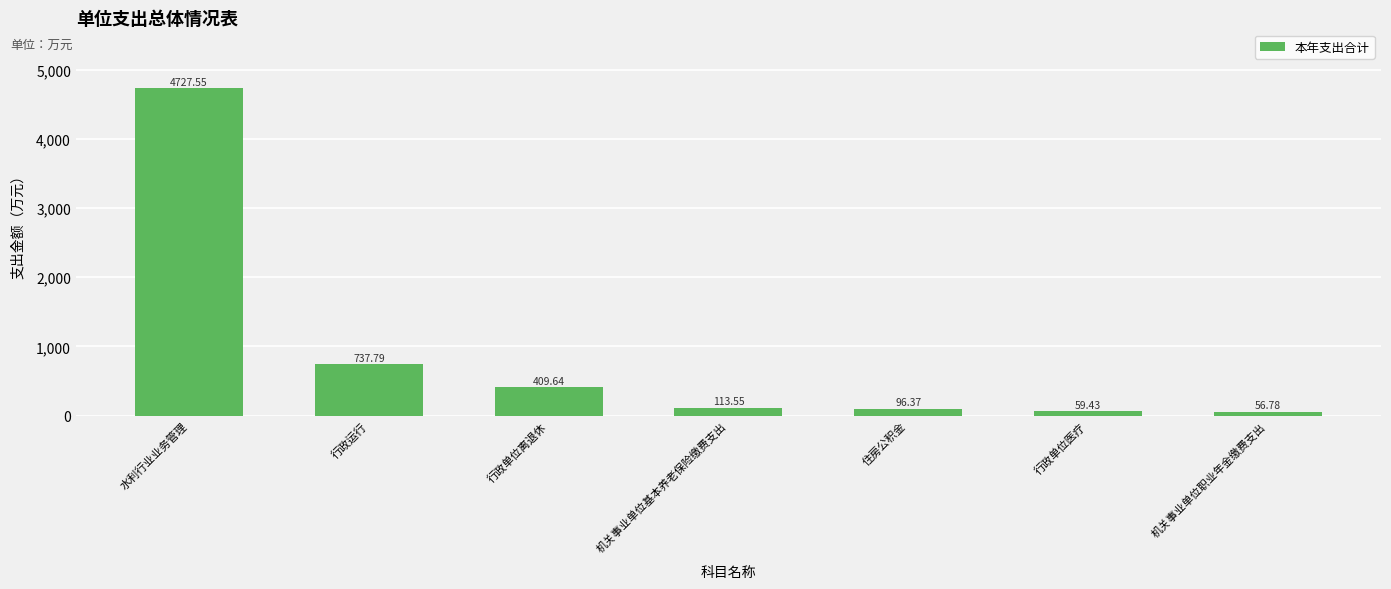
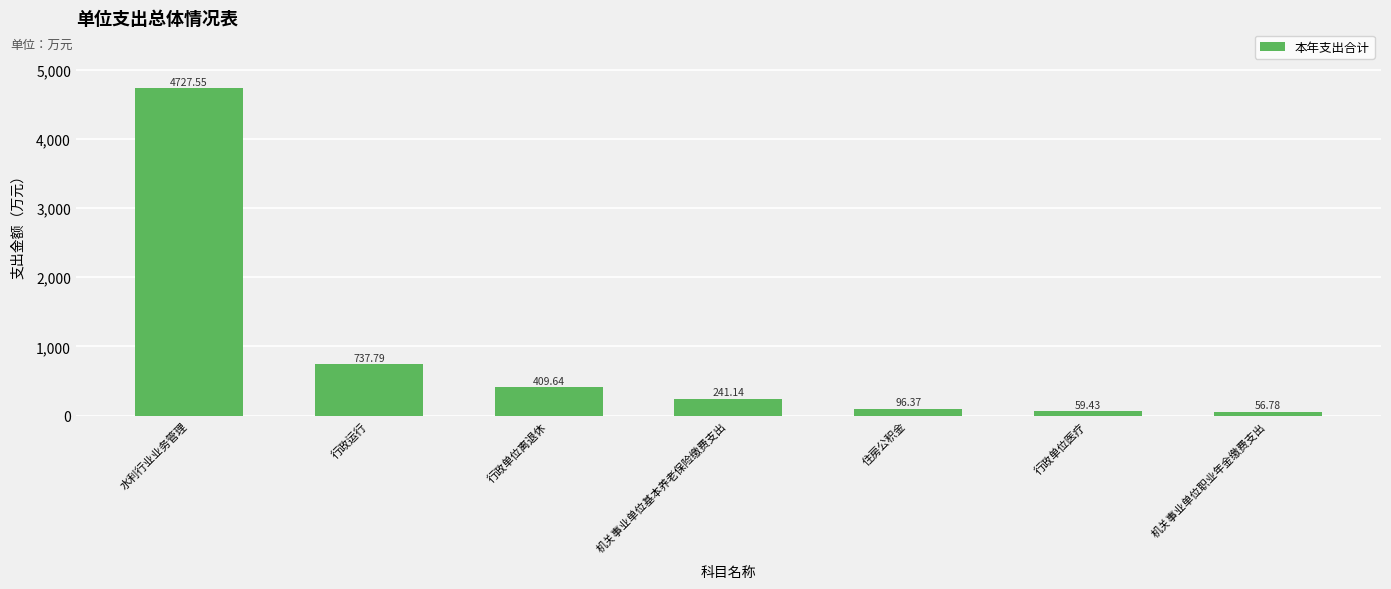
机关事业单位基本养老保险缴费支出: 113.55 -> 241.14
